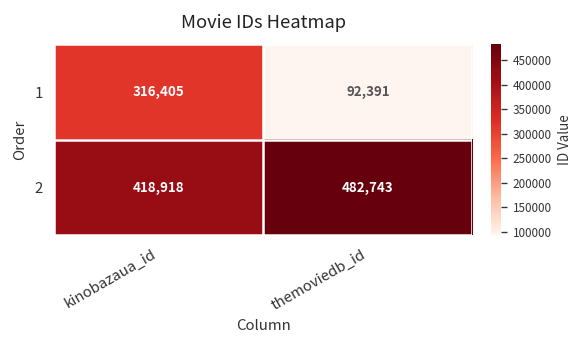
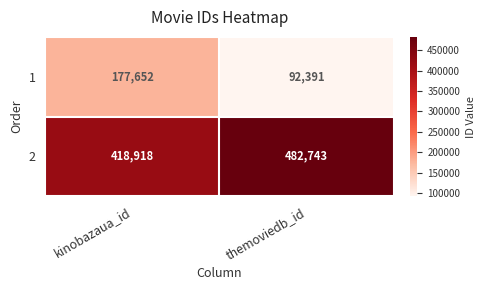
1, kinobazaua_id: 316,405 -> 177,652
